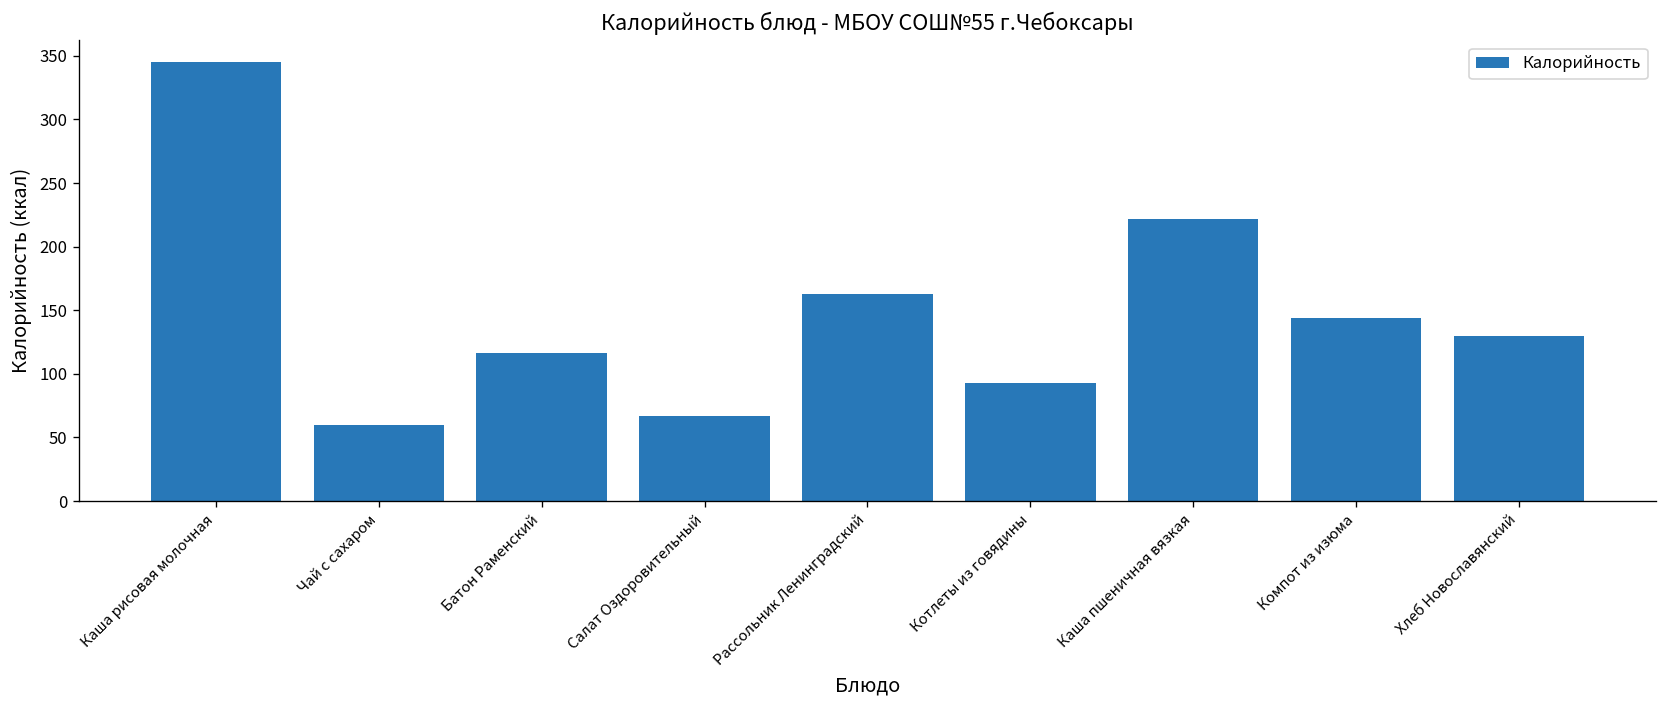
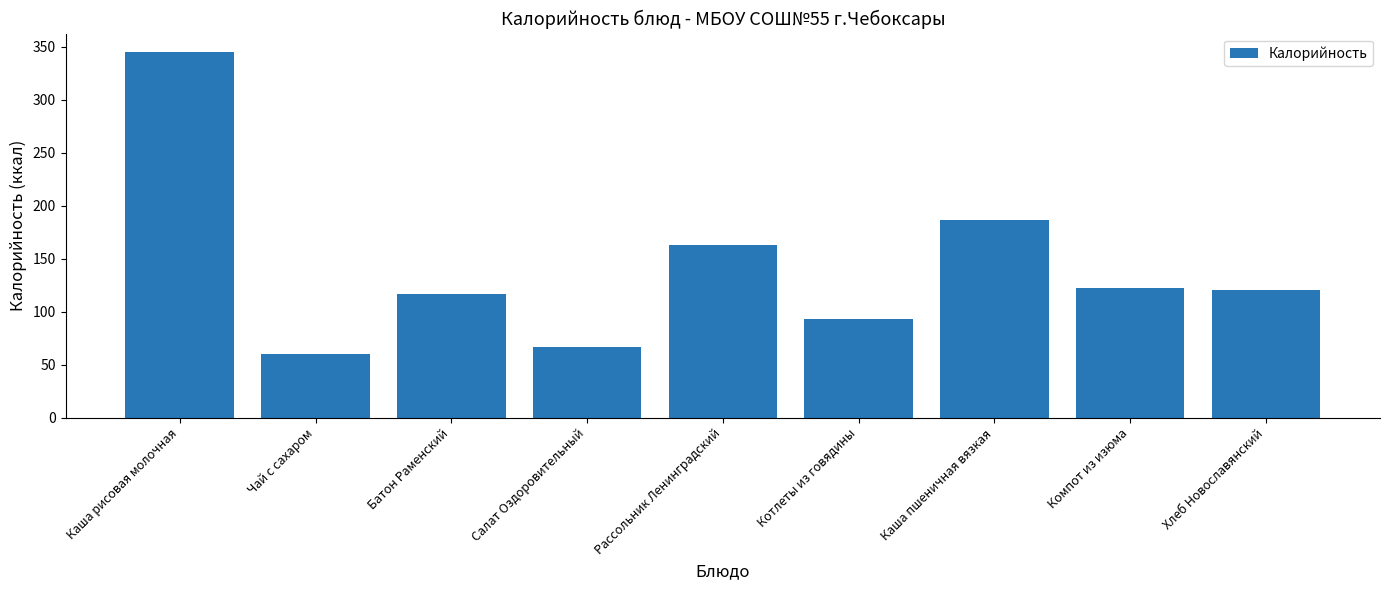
Каша пшеничная вязкая: 222 -> 186
Компот из изюма: 144 -> 122
Хлеб Новославянский: 130 -> 120
